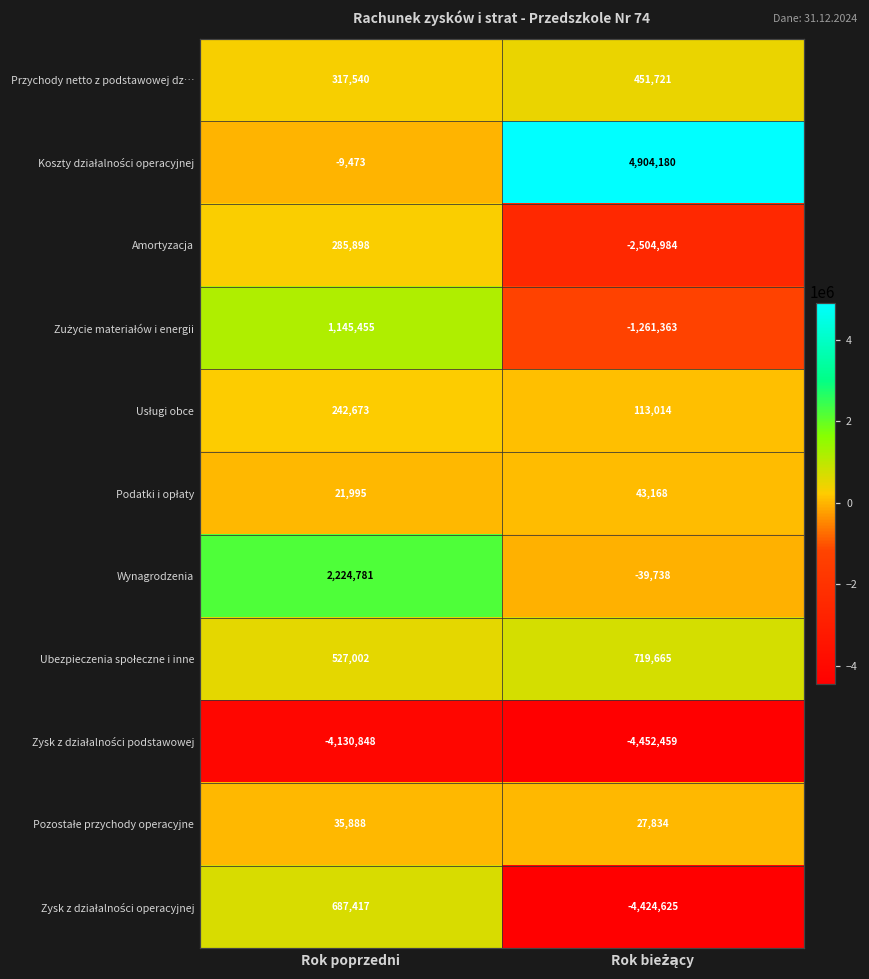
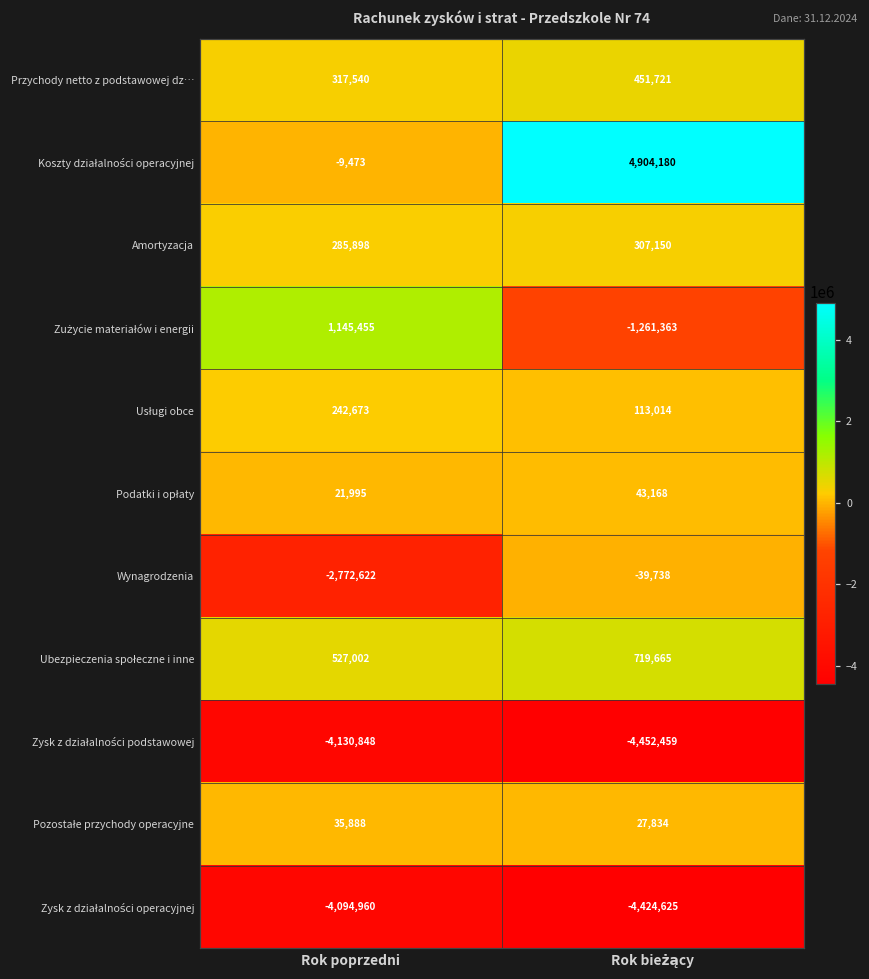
Amortyzacja, Rok bieżący: -2,504,984 -> 307,150
Wynagrodzenia, Rok poprzedni: 2,224,781 -> -2,772,622
Zysk z działalności operacyjnej, Rok poprzedni: 687,417 -> -4,094,960
